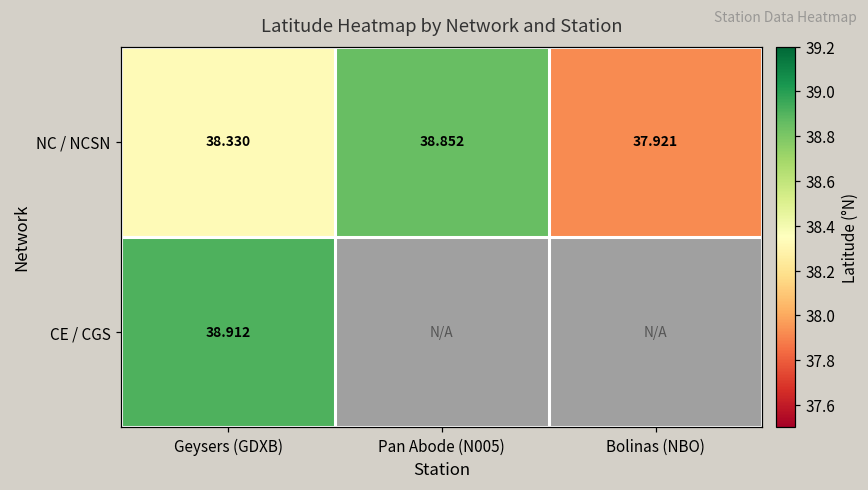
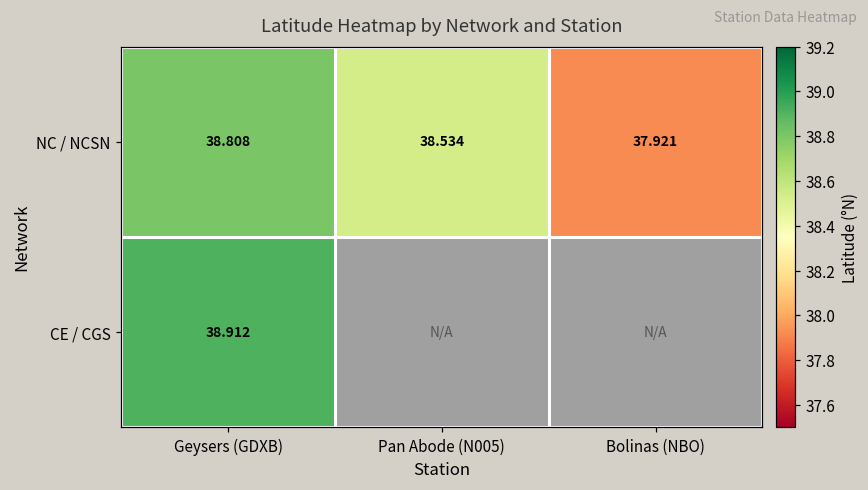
NC / NCSN, Geysers (GDXB): 38.330 -> 38.808
NC / NCSN, Pan Abode (N005): 38.852 -> 38.534
